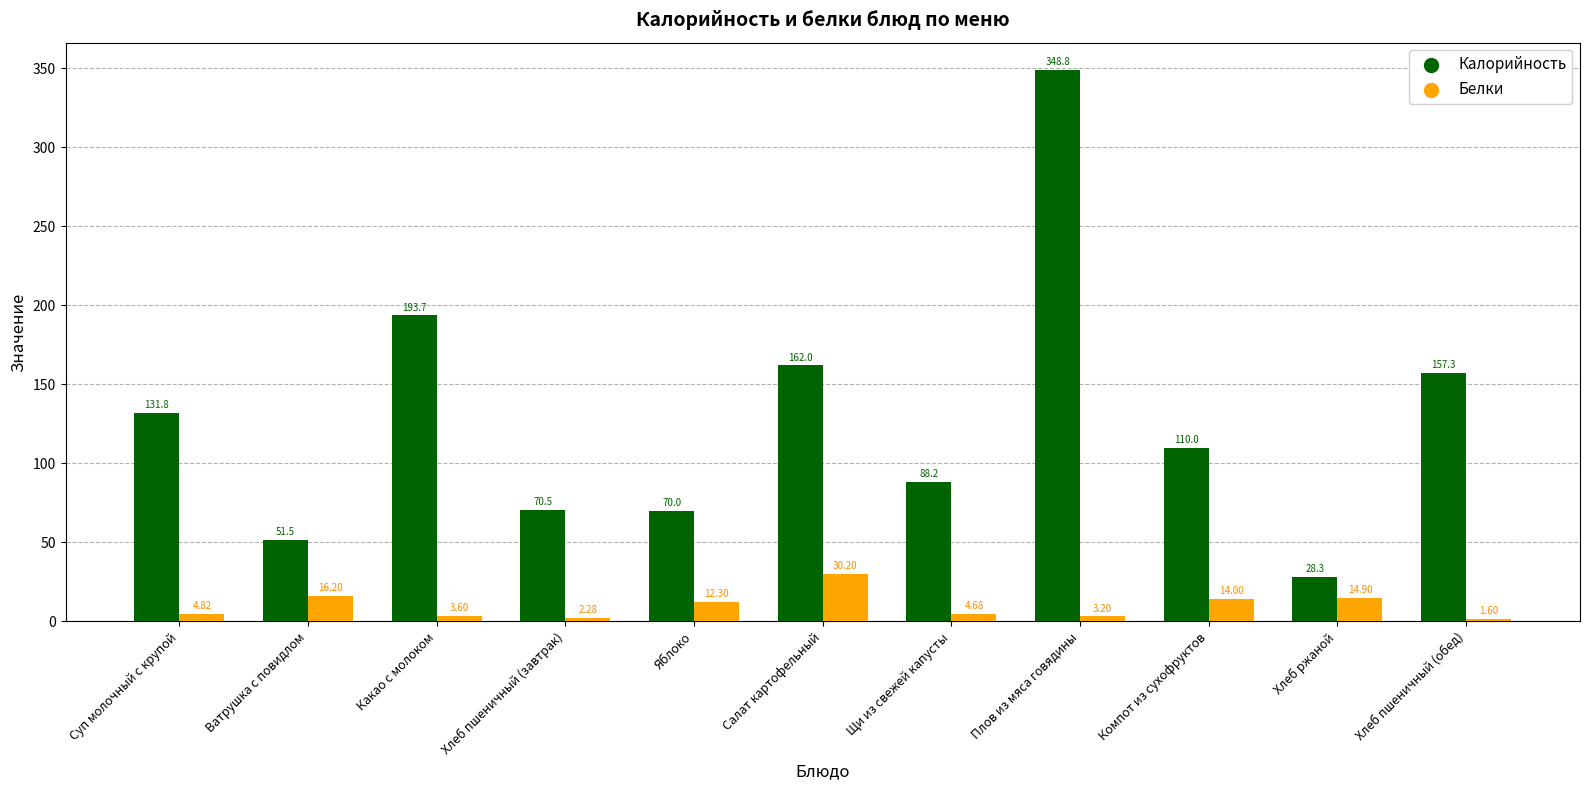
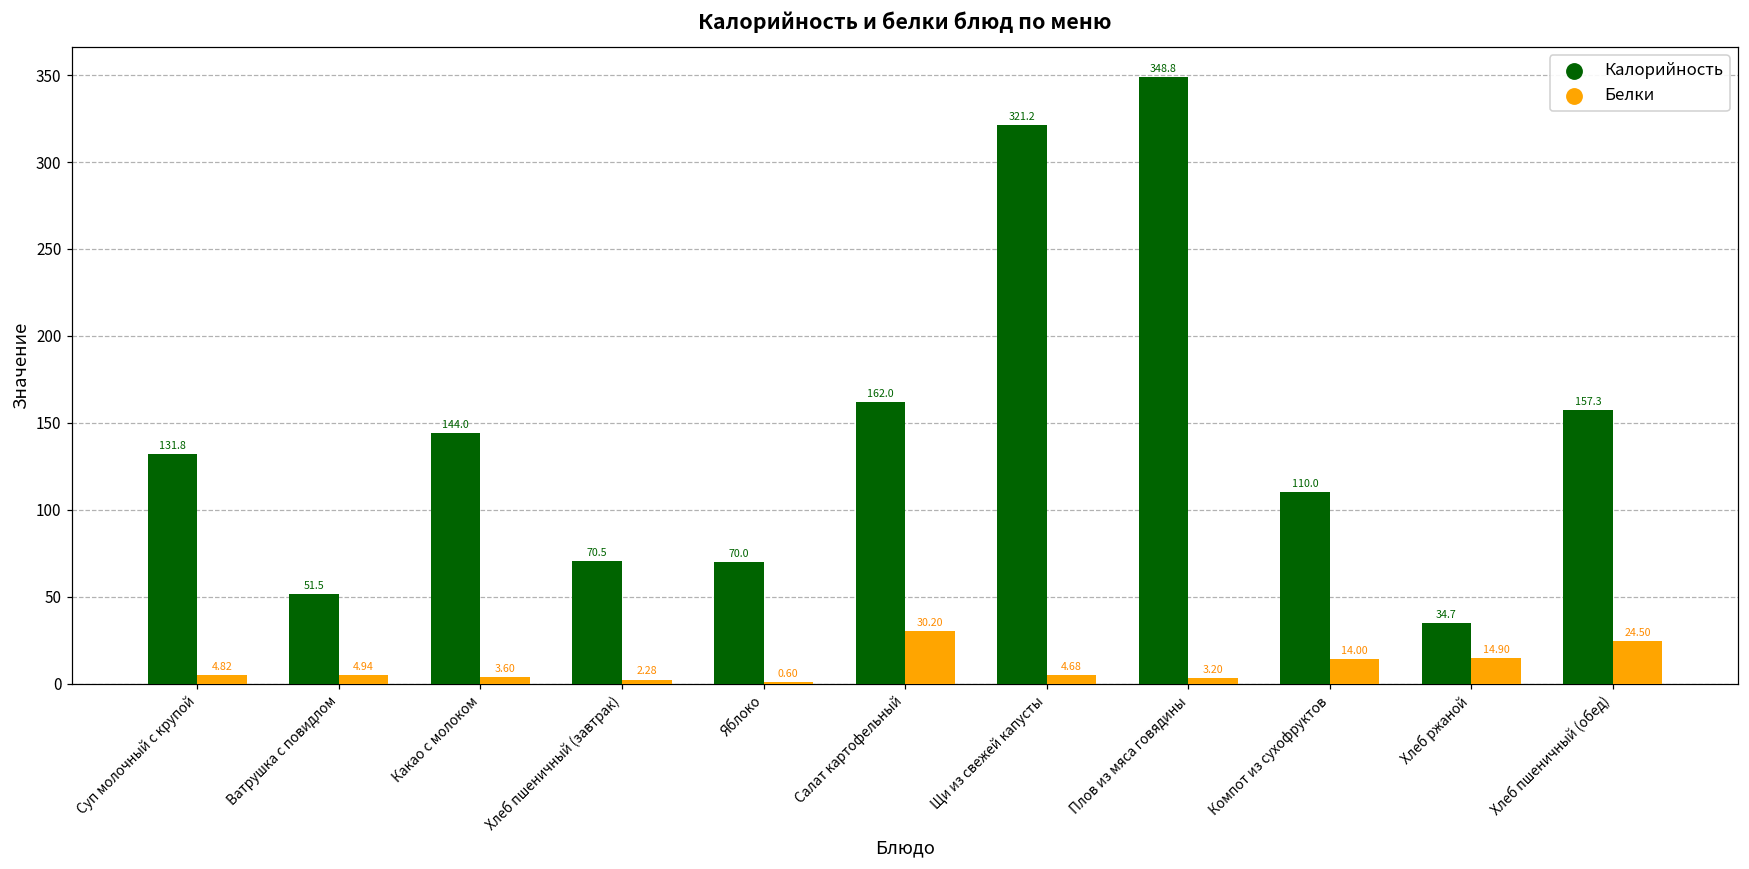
Белки, Ватрушка с повидлом: 16.20 -> 4.94
Калорийность, Какао с молоком: 193.7 -> 144.0
Белки, Яблоко: 12.30 -> 0.60
Калорийность, Щи из свежей капусты: 88.2 -> 321.2
Калорийность, Хлеб ржаной: 28.3 -> 34.7
Белки, Хлеб пшеничный (обед): 1.60 -> 24.50
